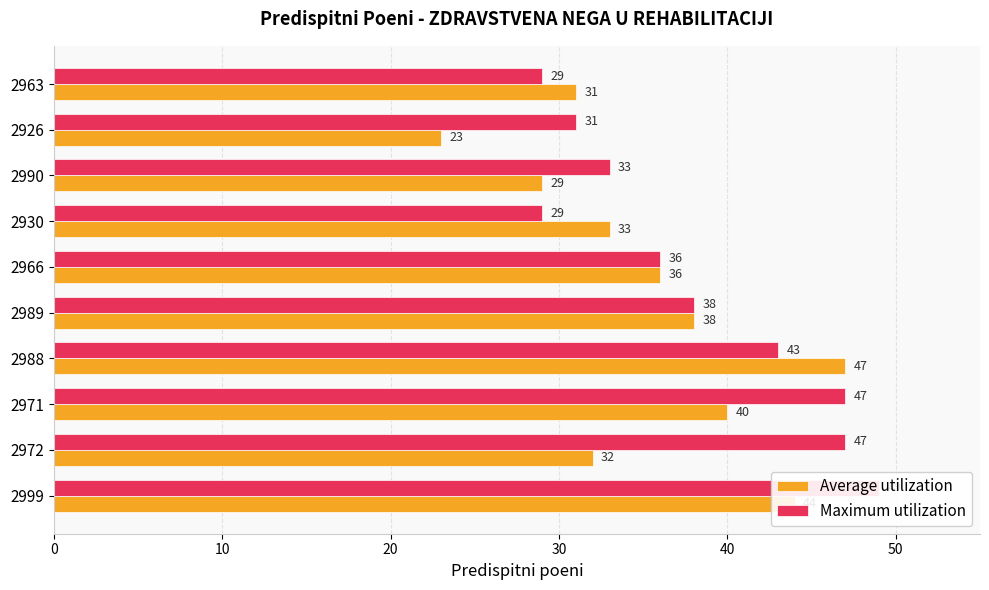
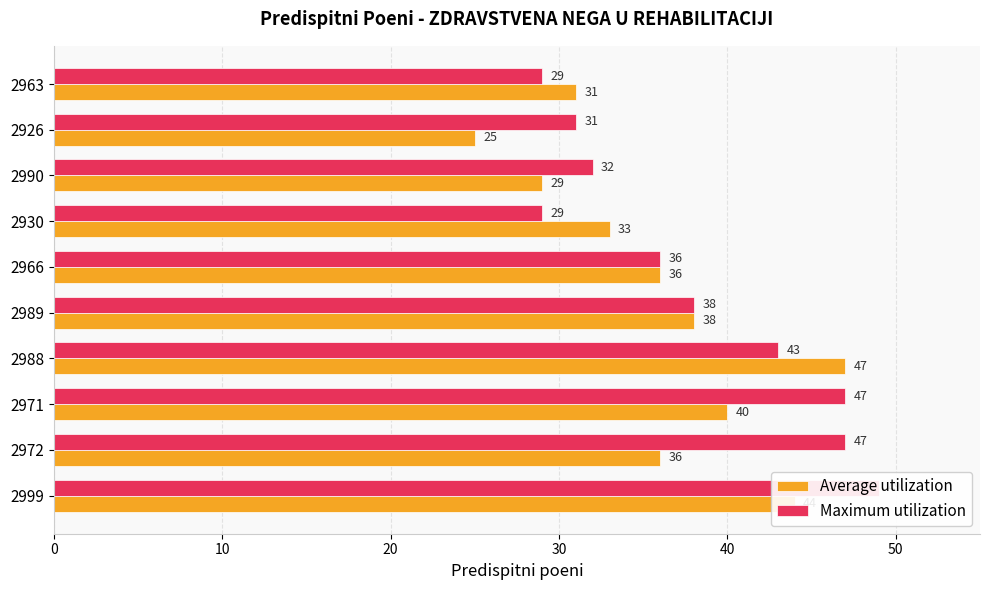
Average utilization, 2926: 23 -> 25
Maximum utilization, 2990: 33 -> 32
Average utilization, 2972: 32 -> 36
